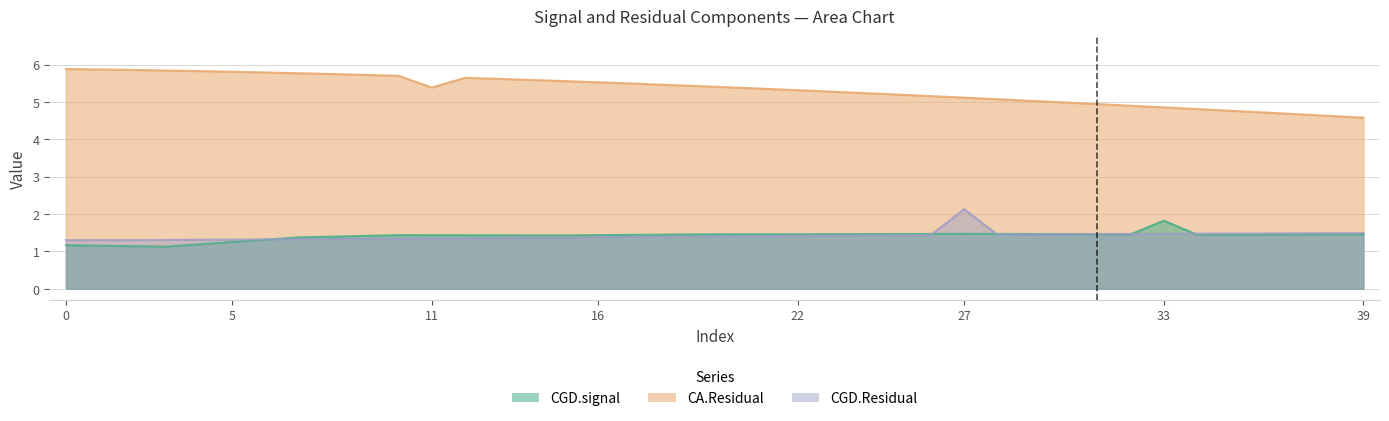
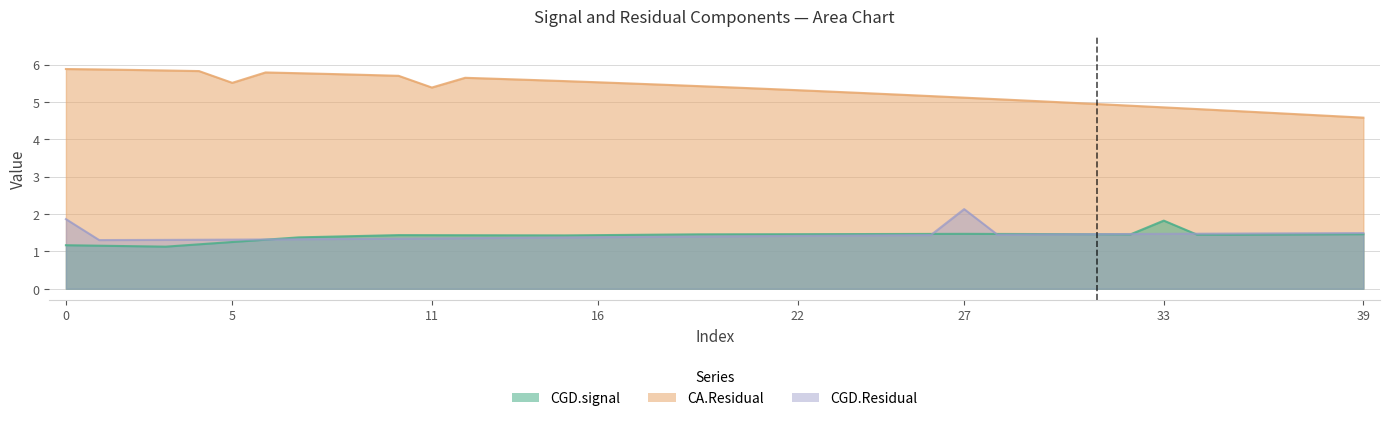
CGD.Residual, 0: 1.3 -> 1.9
CA.Residual, 5: 5.8 -> 5.5
